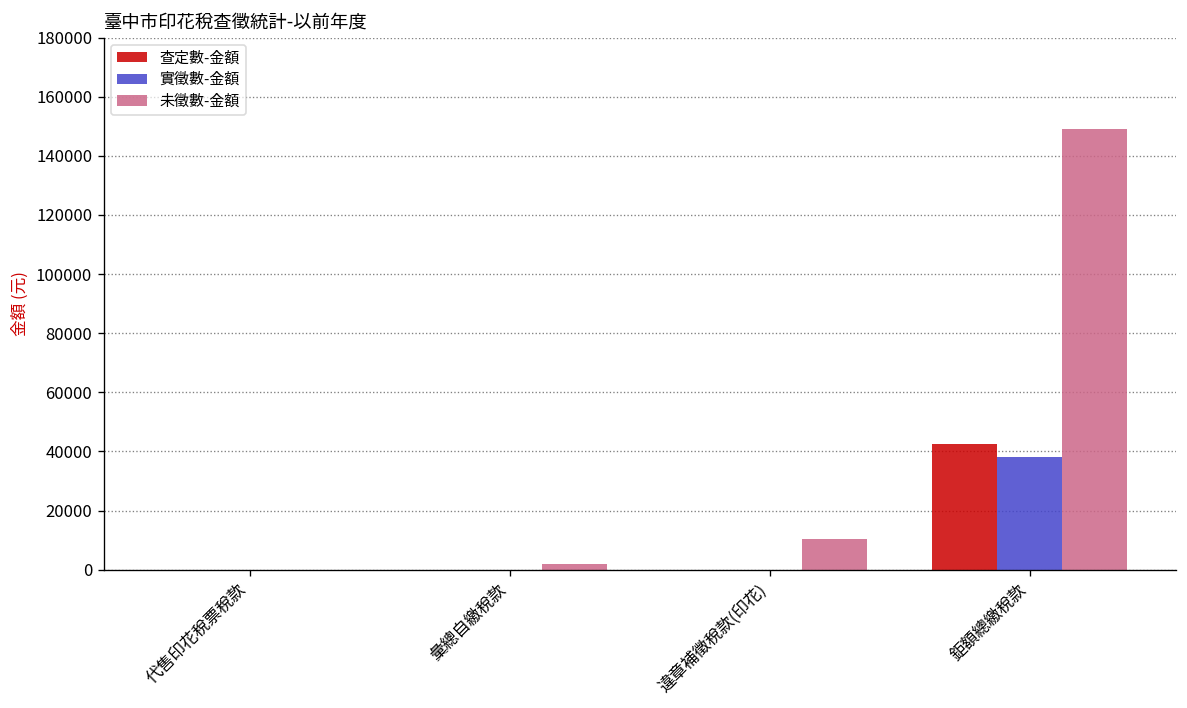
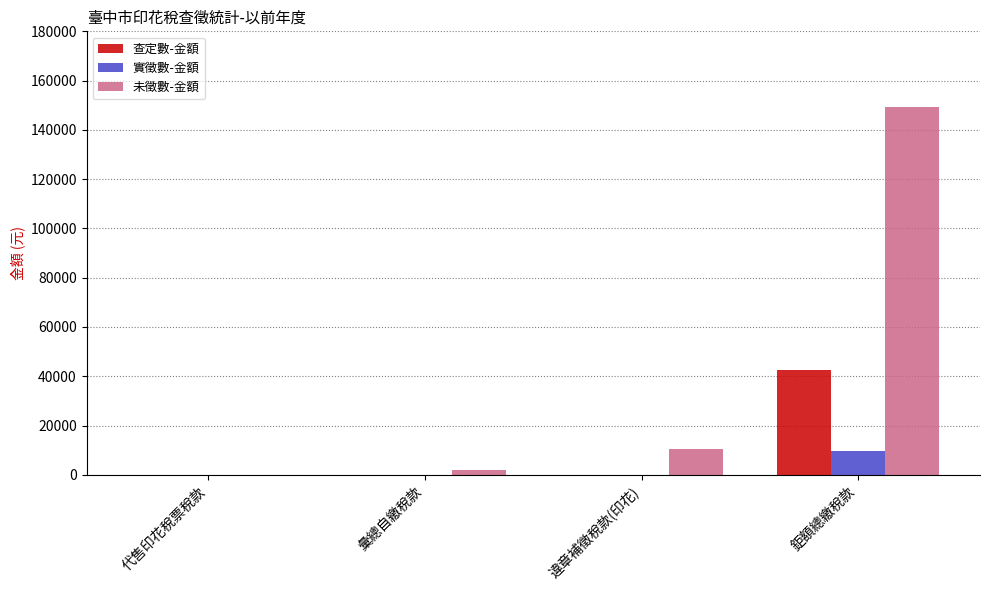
實徵數-金額, 鉅額總繳稅款: 38000 -> 10000
